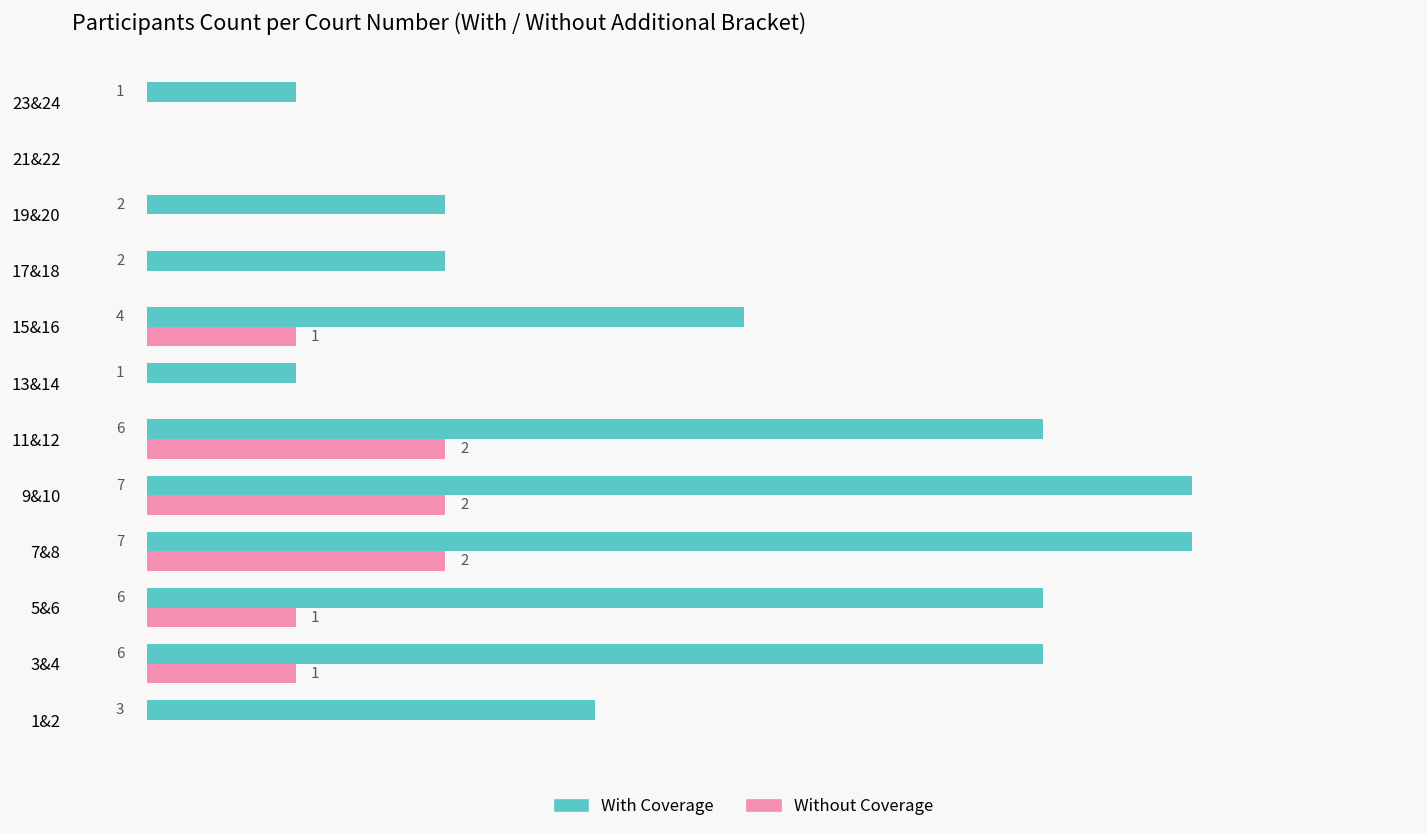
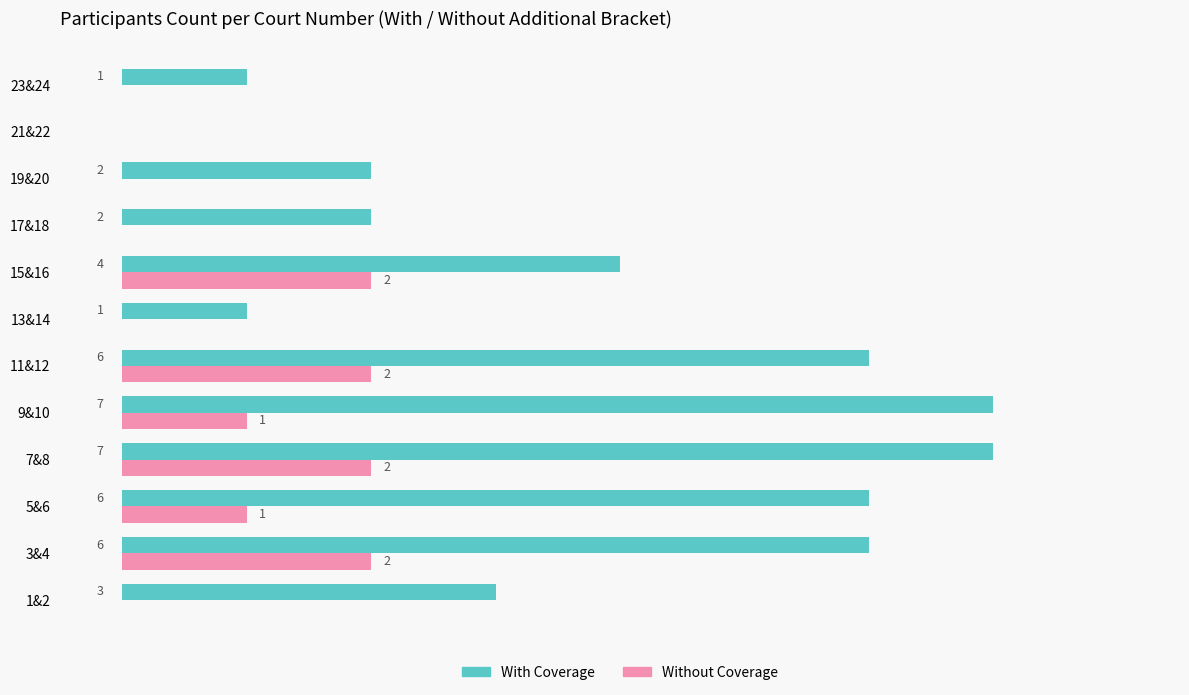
Without Coverage, 15&16: 1 -> 2
Without Coverage, 9&10: 2 -> 1
Without Coverage, 3&4: 1 -> 2
